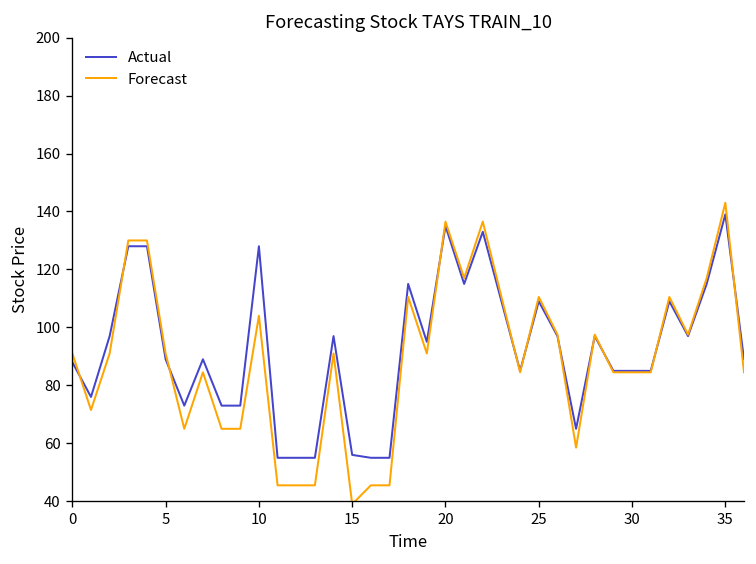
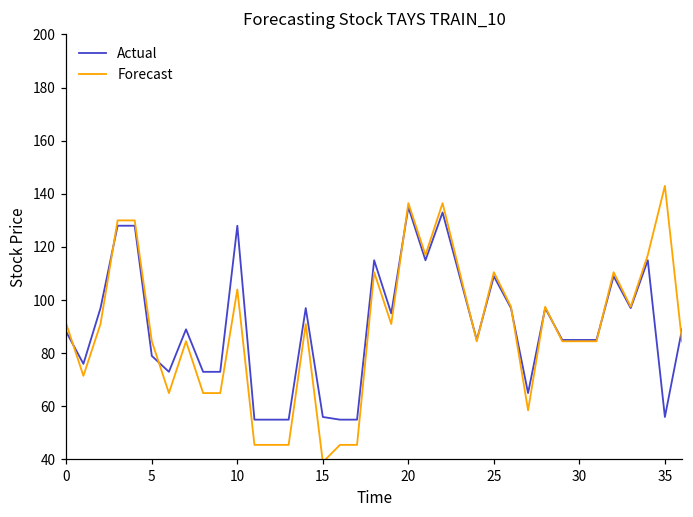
Actual, 5: 89 -> 79
Forecast, 5: 91 -> 85
Actual, 35: 139 -> 56
